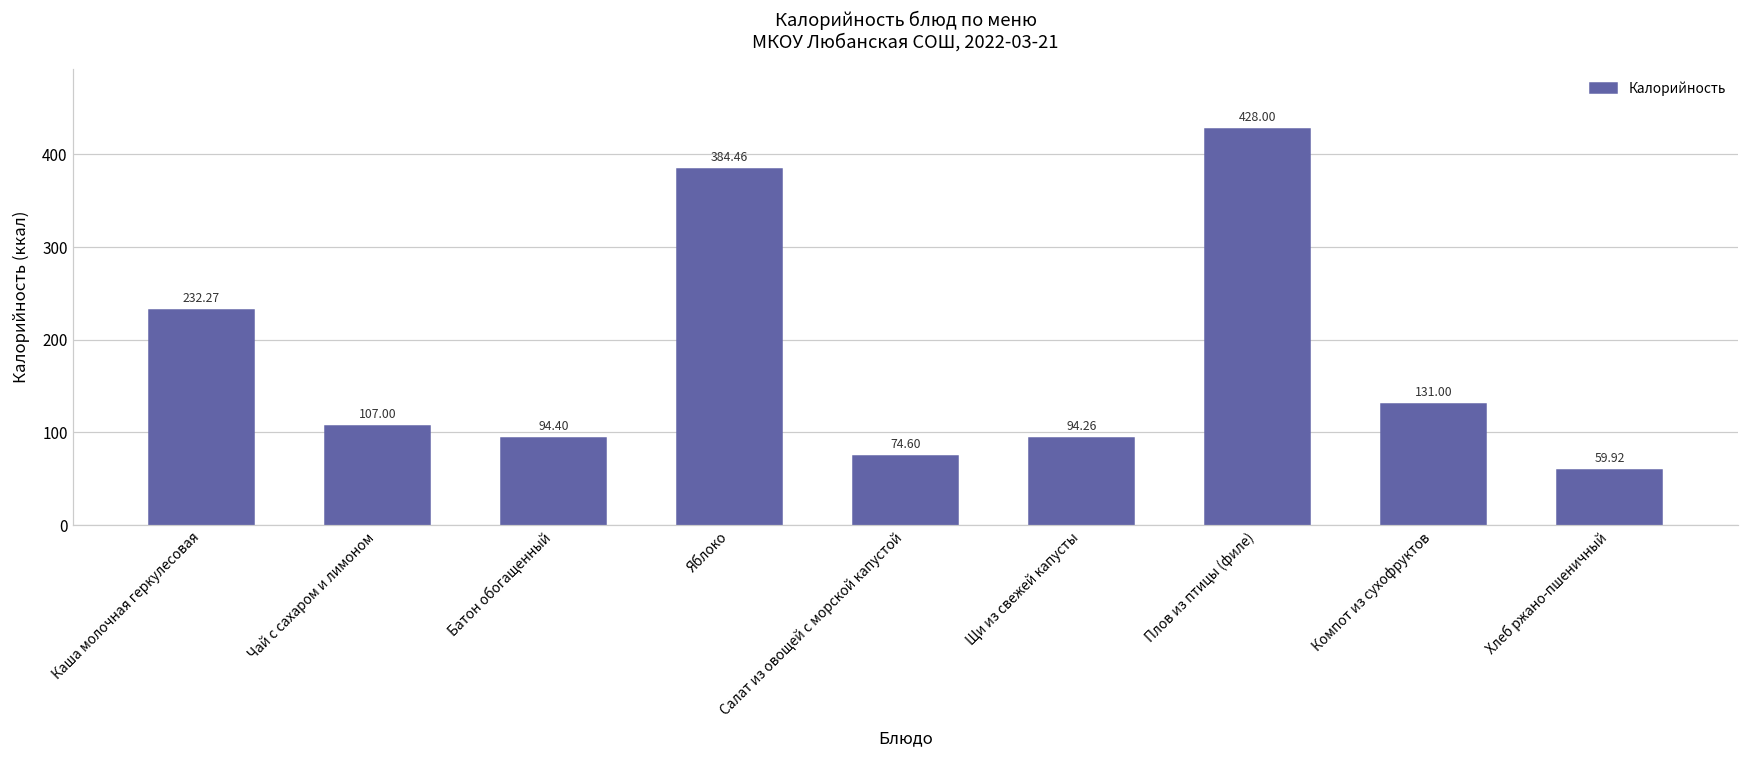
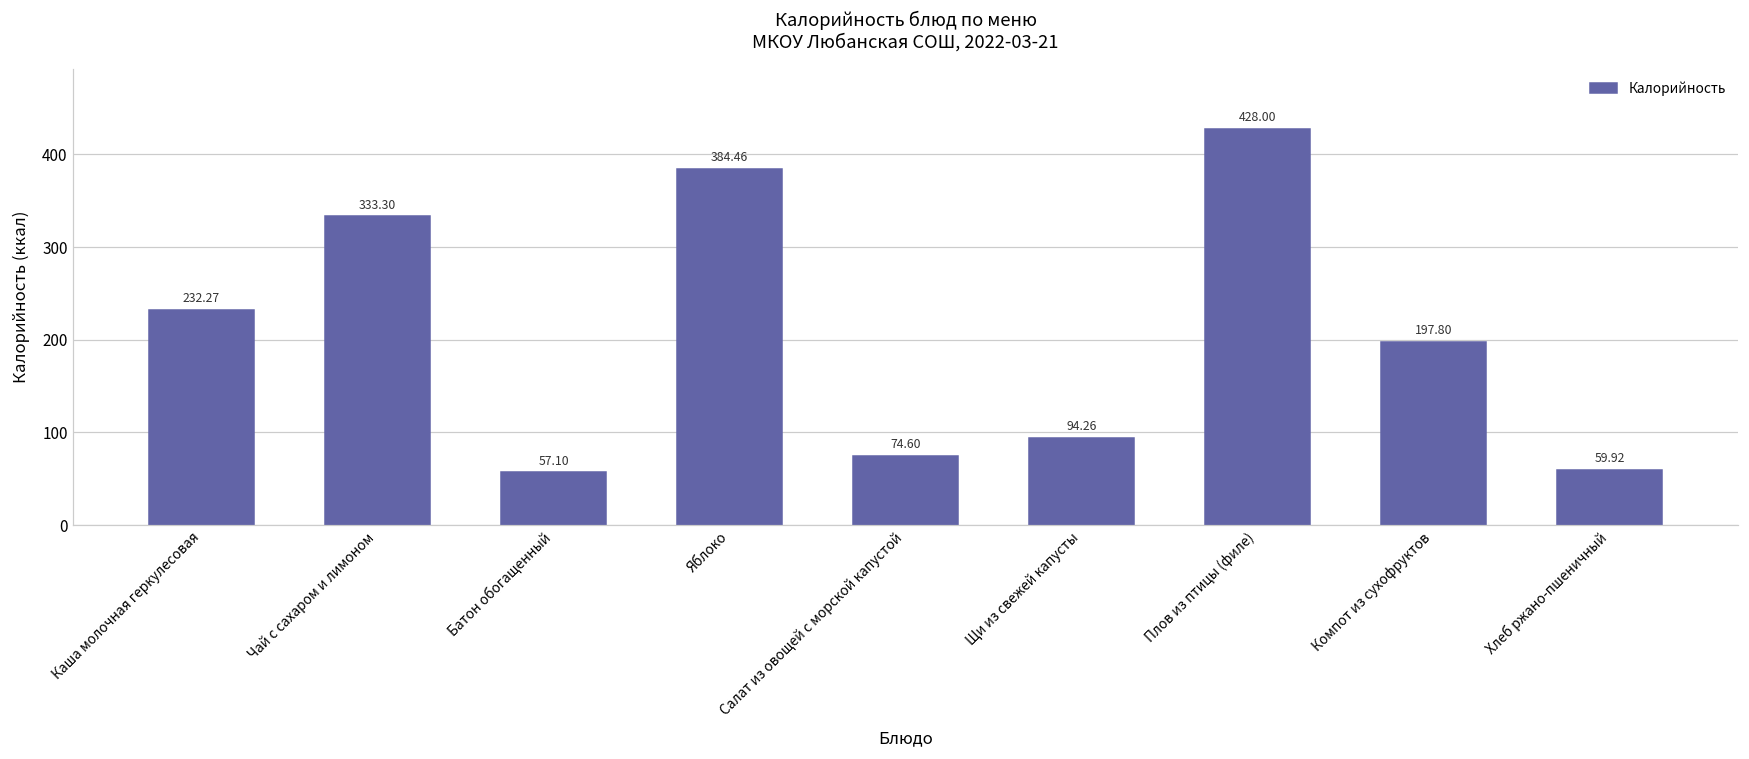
Чай с сахаром и лимоном: 107.00 -> 333.30
Батон обогащенный: 94.40 -> 57.10
Компот из сухофруктов: 131.00 -> 197.80
